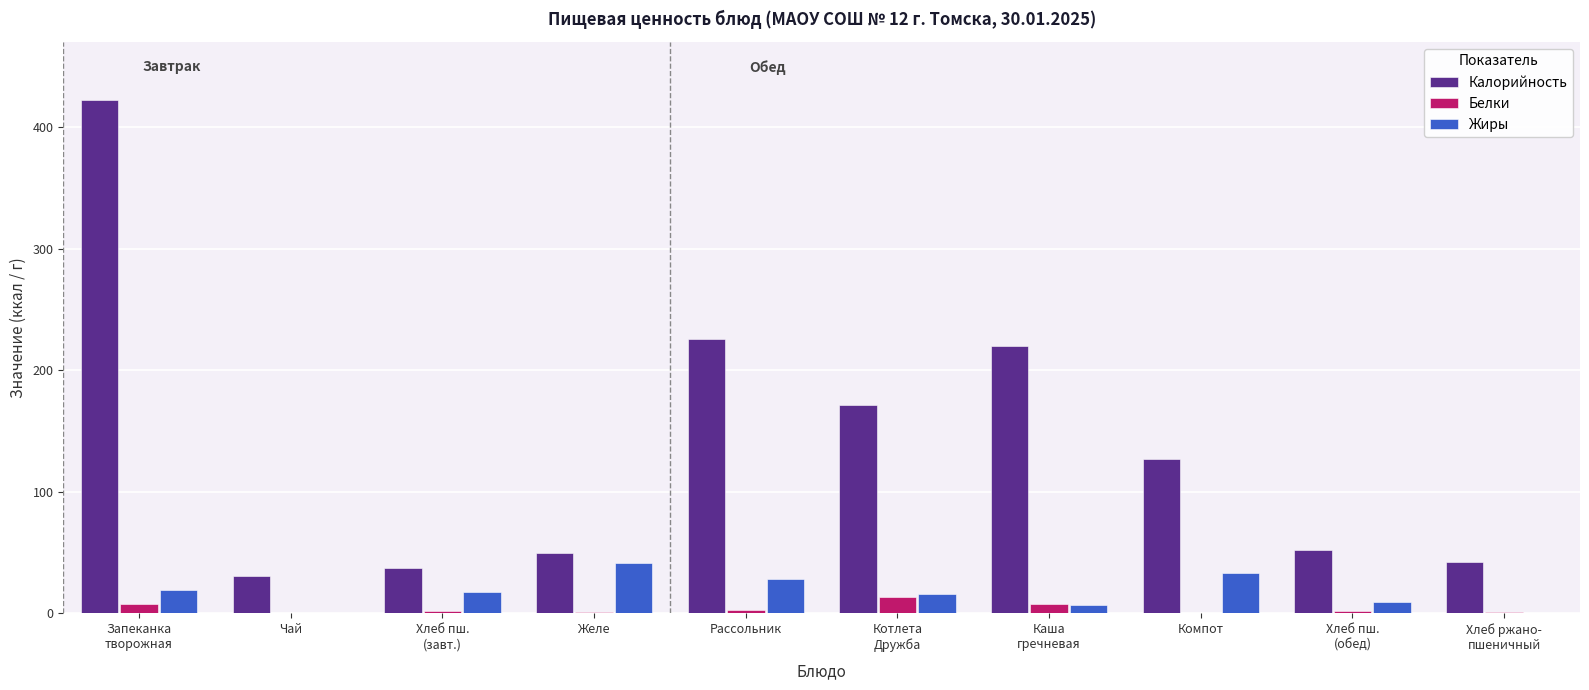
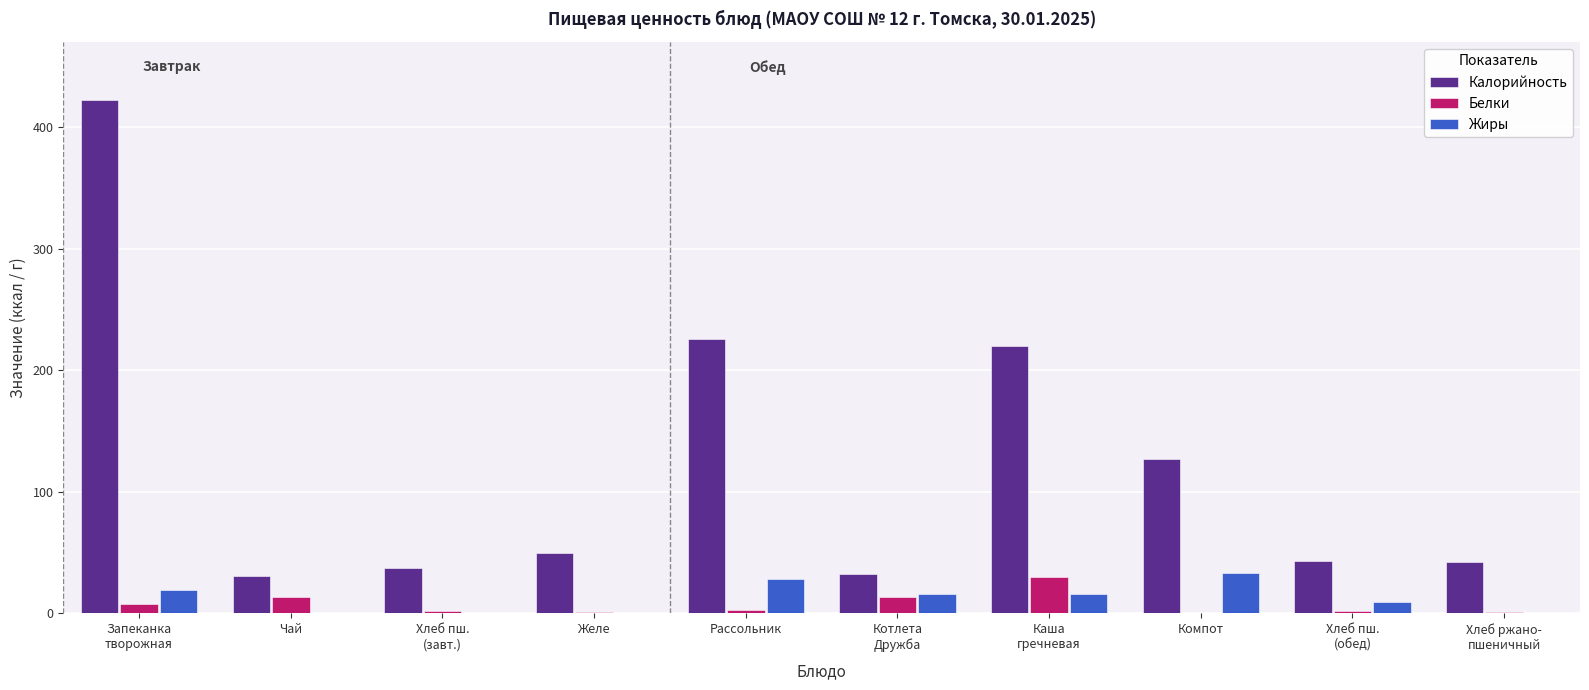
Белки, Чай: 0 -> 13
Жиры, Хлеб пш. (завт.): 18 -> 0
Жиры, Желе: 41 -> 0
Калорийность, Котлета Дружба: 171 -> 32
Белки, Каша гречневая: 8 -> 30
Жиры, Каша гречневая: 7 -> 16
Калорийность, Хлеб пш. (обед): 52 -> 43
